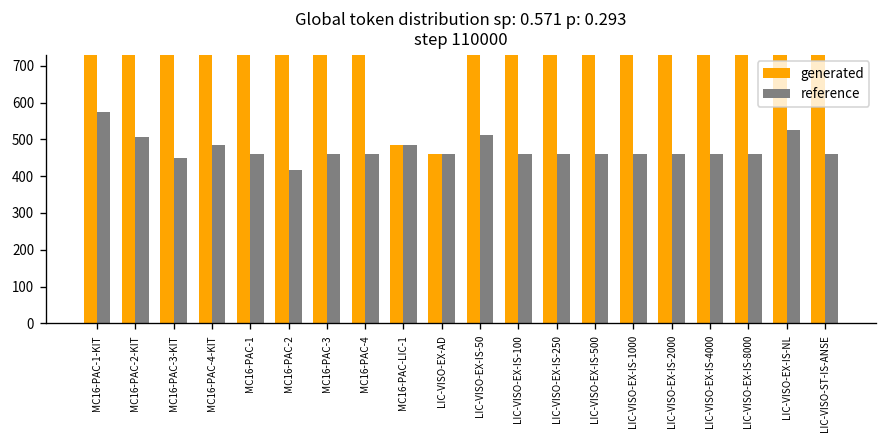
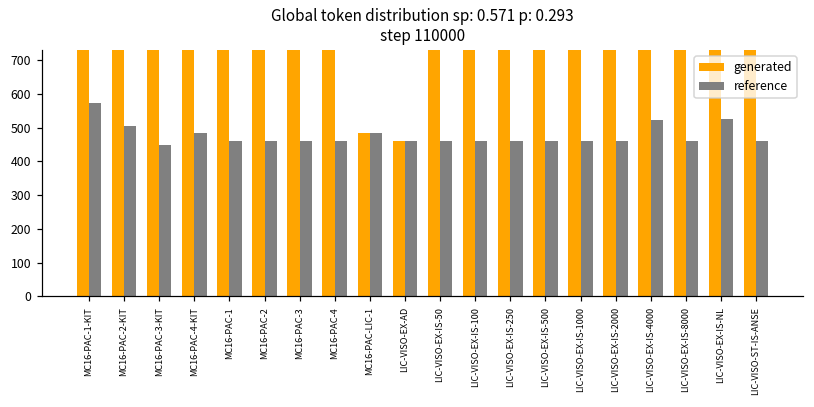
reference, MC16-PAC-2: 420 -> 460
reference, LIC-VISO-EX-IS-50: 510 -> 460
reference, LIC-VISO-EX-IS-4000: 460 -> 520
